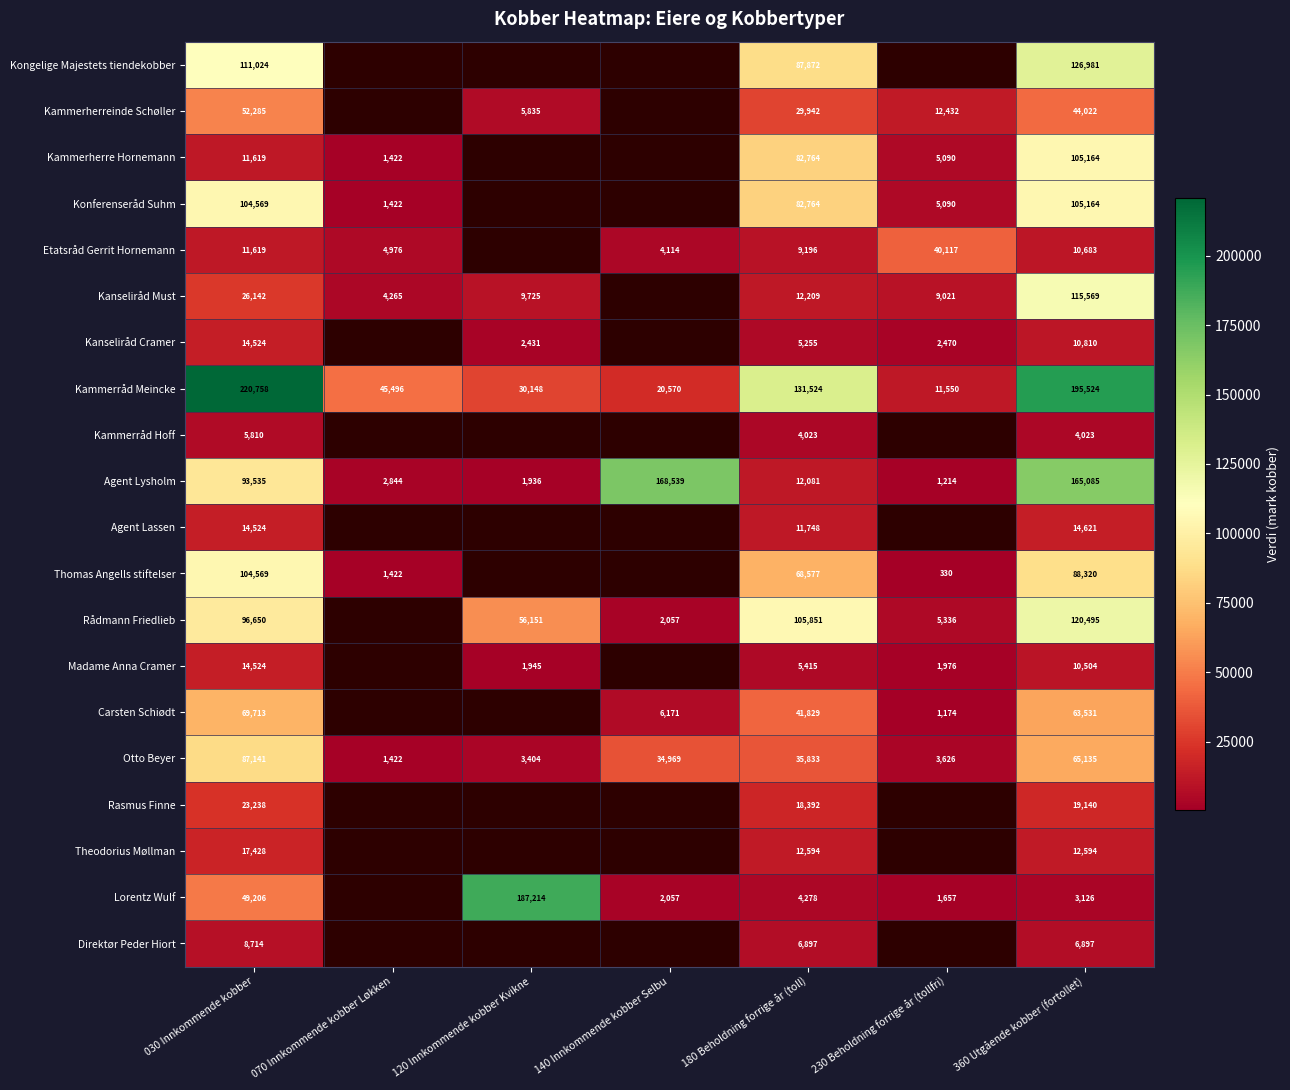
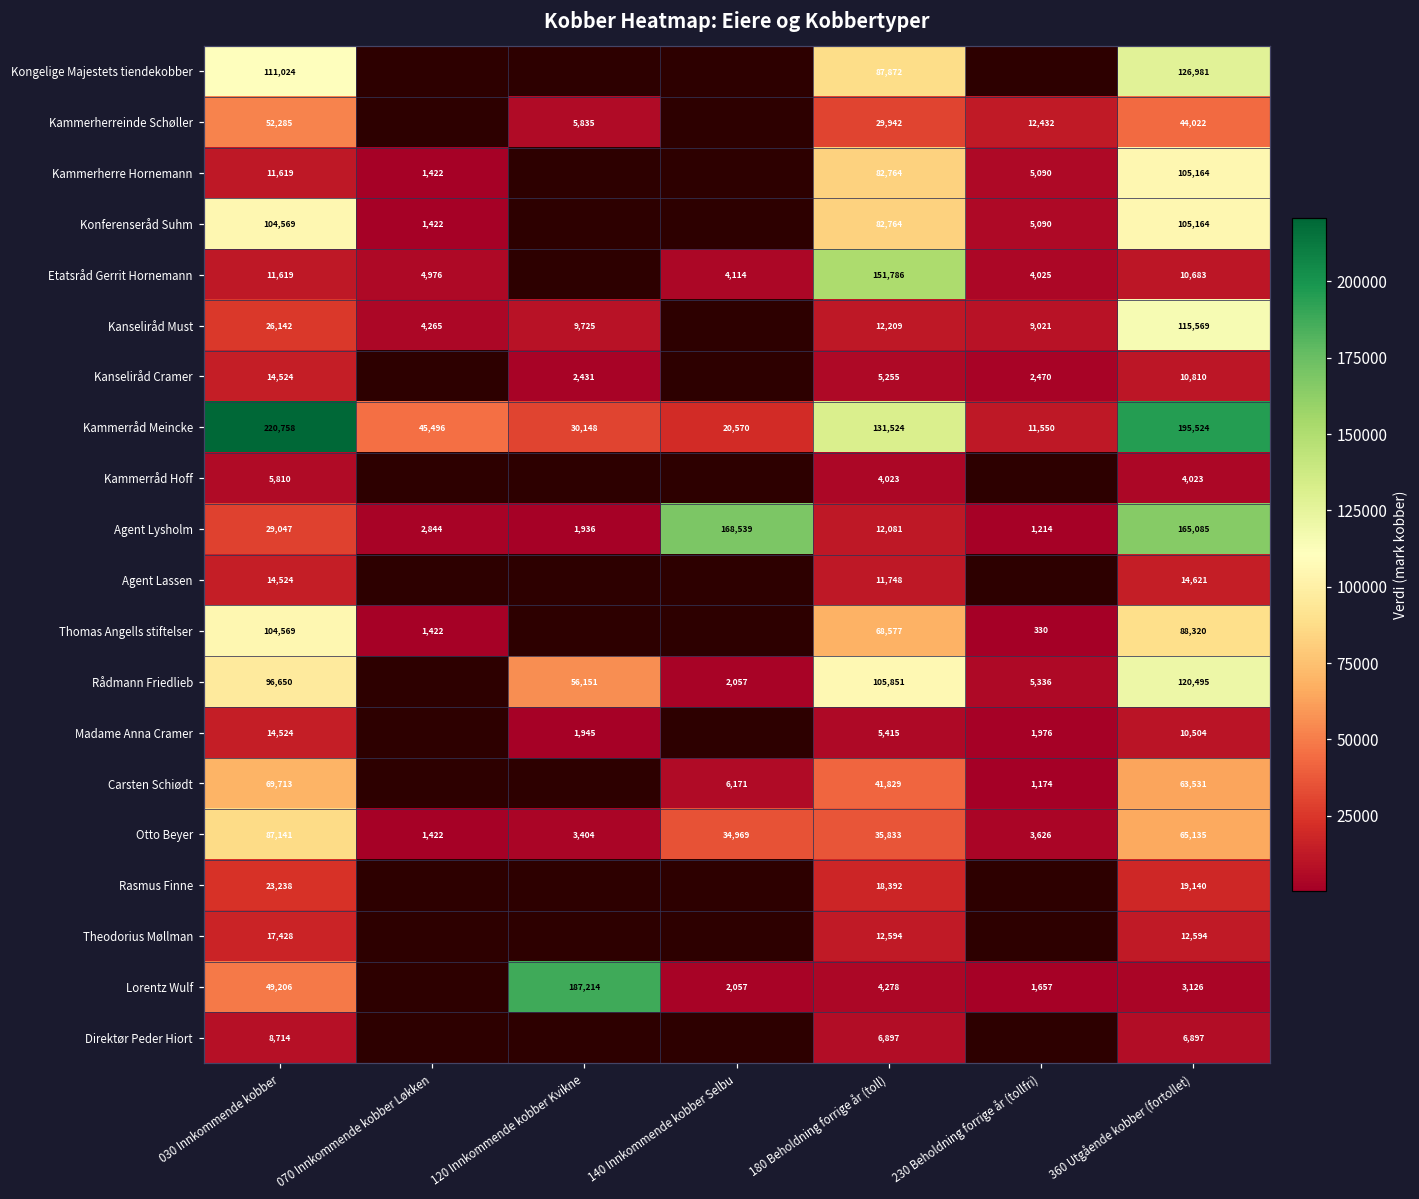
Etatsråd Gerrit Hornemann, 180 Beholdning forrige år (toll): 9,196 -> 151,786
Etatsråd Gerrit Hornemann, 230 Beholdning forrige år (tollfri): 40,117 -> 4,025
Agent Lysholm, 030 Innkommende kobber: 93,535 -> 29,047
